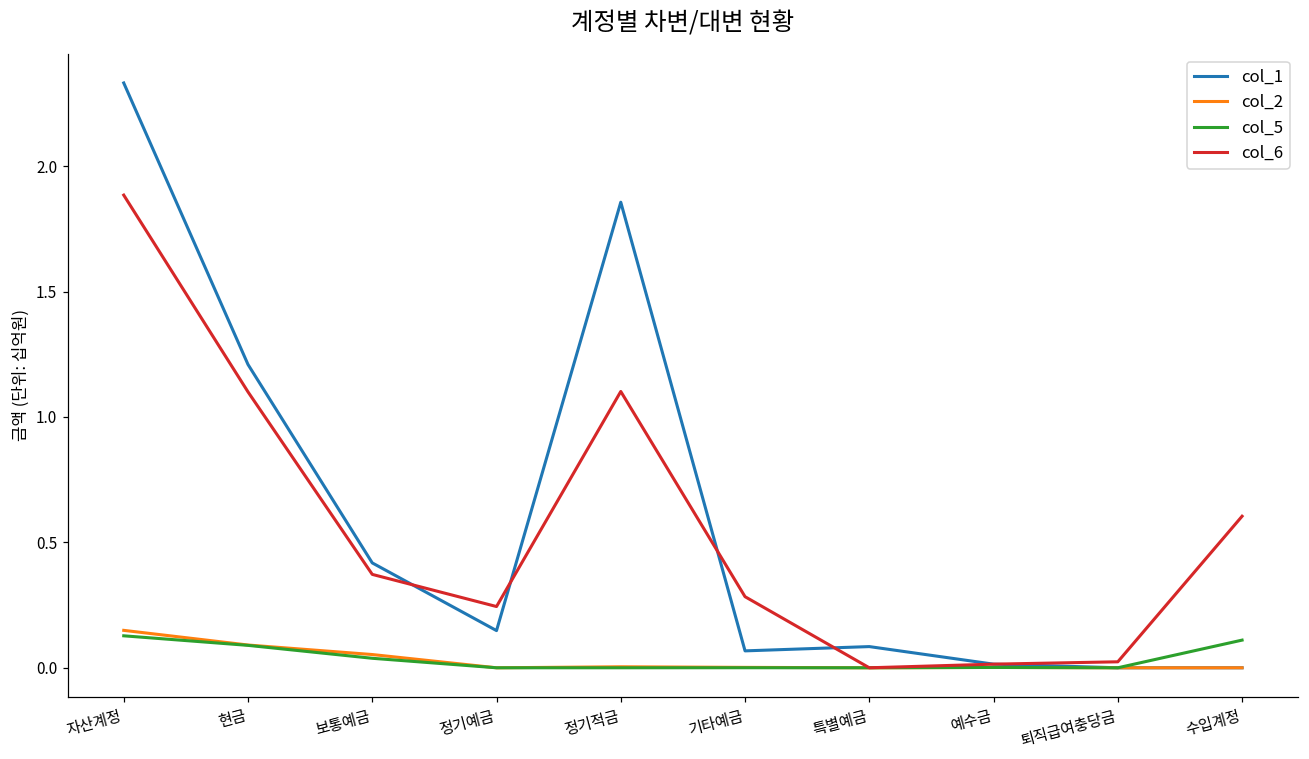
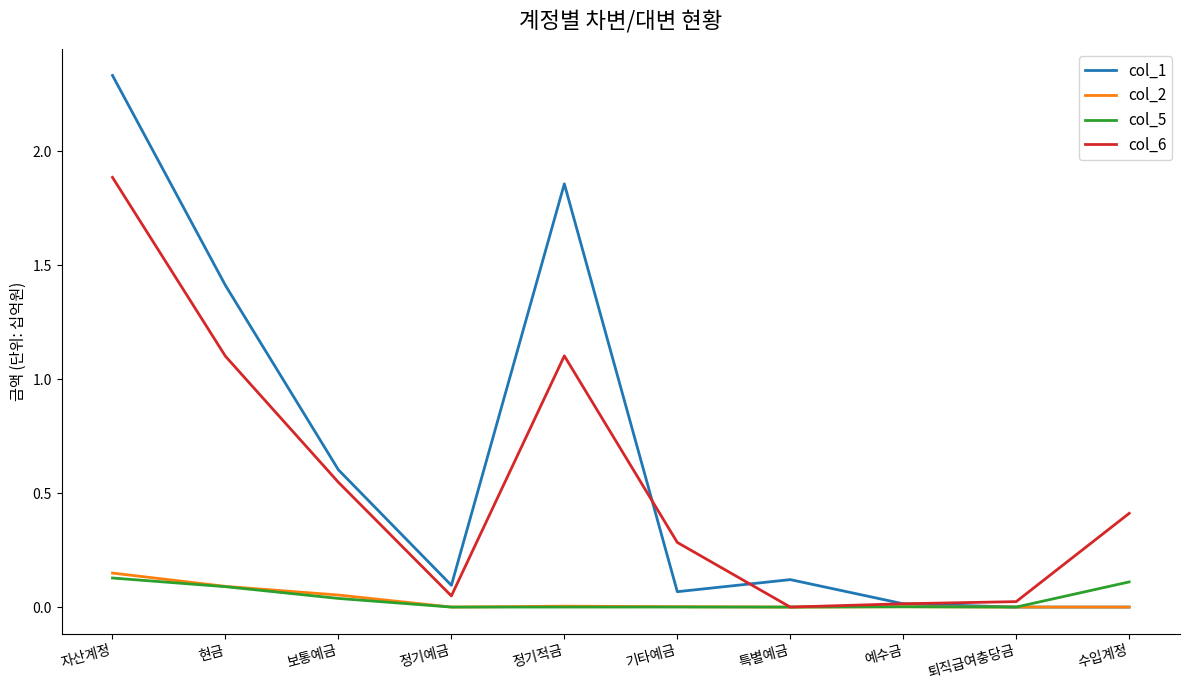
col_1, 현금: 1.21 -> 1.41
col_1, 보통예금: 0.42 -> 0.60
col_6, 보통예금: 0.37 -> 0.55
col_1, 정기예금: 0.15 -> 0.10
col_6, 정기예금: 0.24 -> 0.05
col_1, 특별예금: 0.08 -> 0.12
col_6, 수입계정: 0.60 -> 0.41
